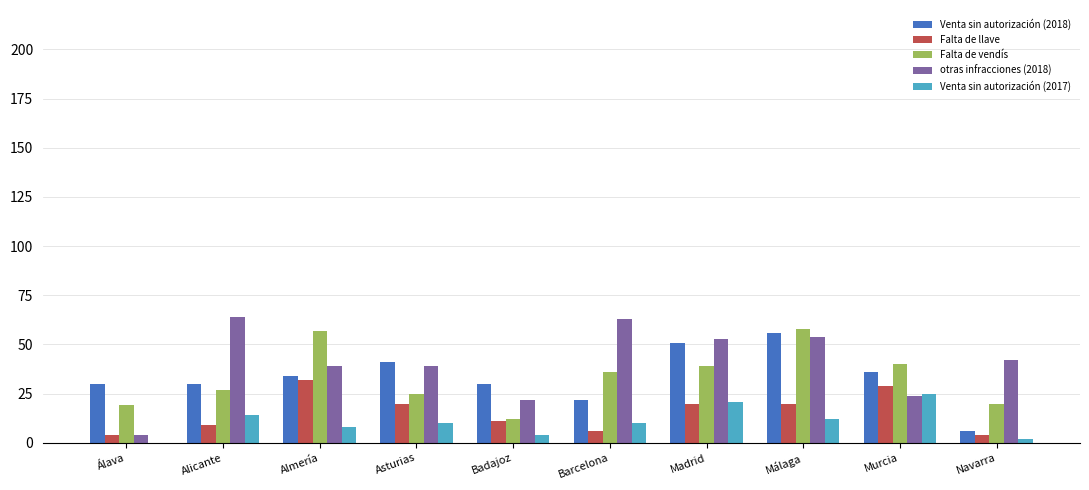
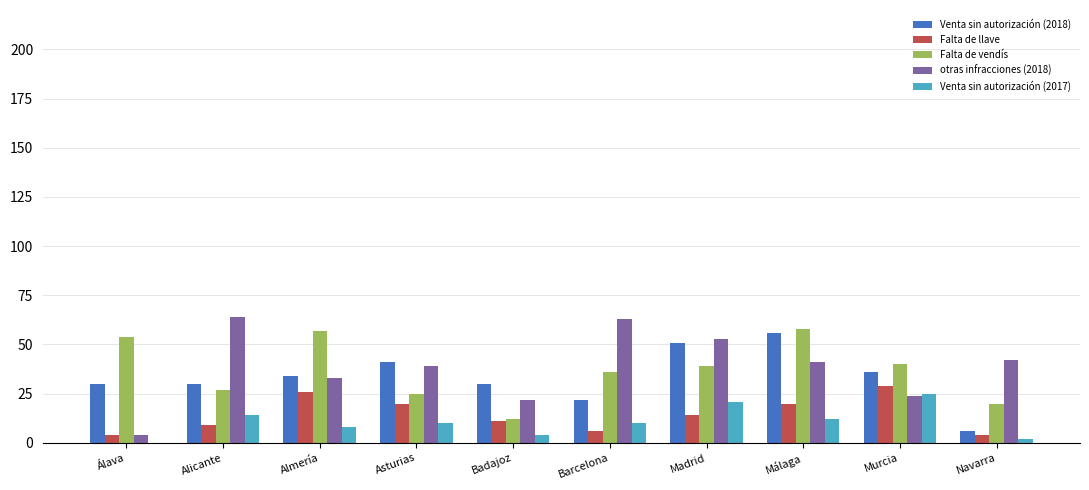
Falta de vendís, Álava: 19 -> 54
Falta de llave, Almería: 32 -> 26
otras infracciones (2018), Almería: 39 -> 33
Falta de llave, Madrid: 20 -> 14
otras infracciones (2018), Málaga: 54 -> 41
